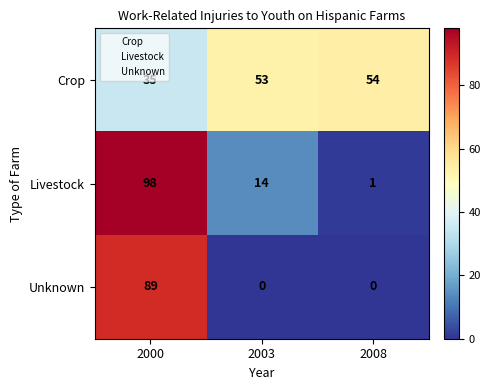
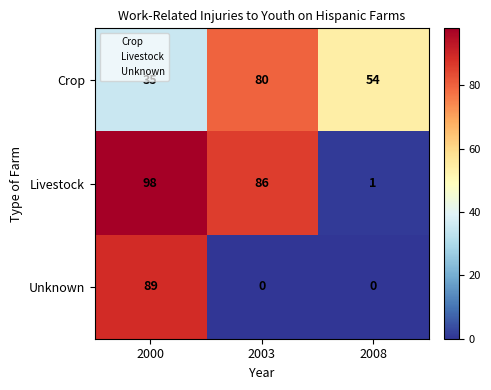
Crop, 2003: 53 -> 80
Livestock, 2003: 14 -> 86
